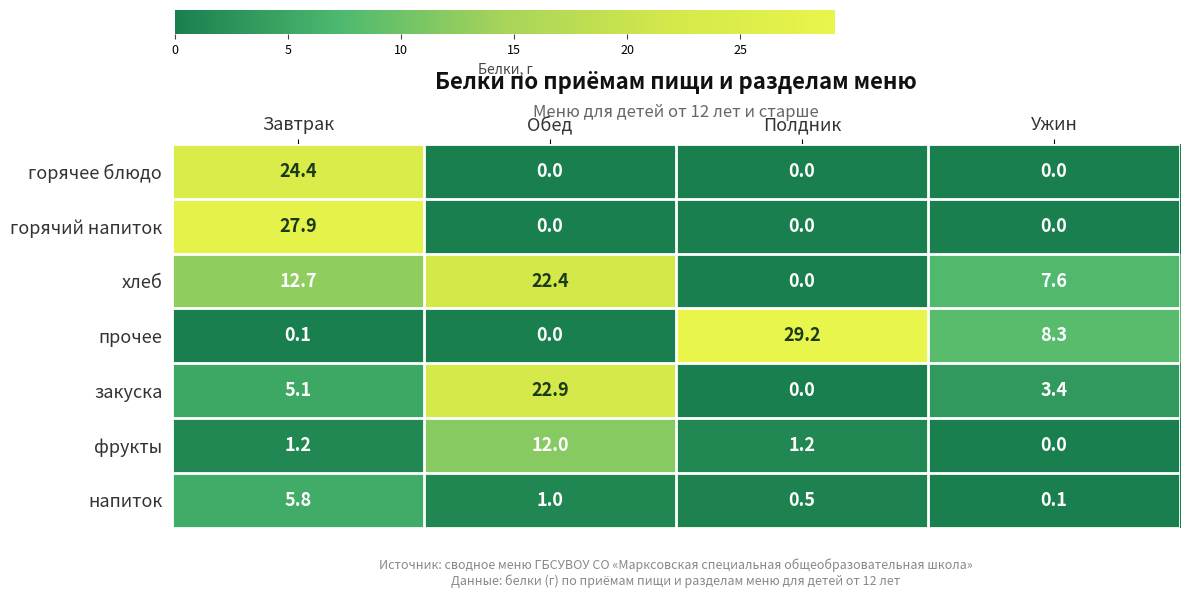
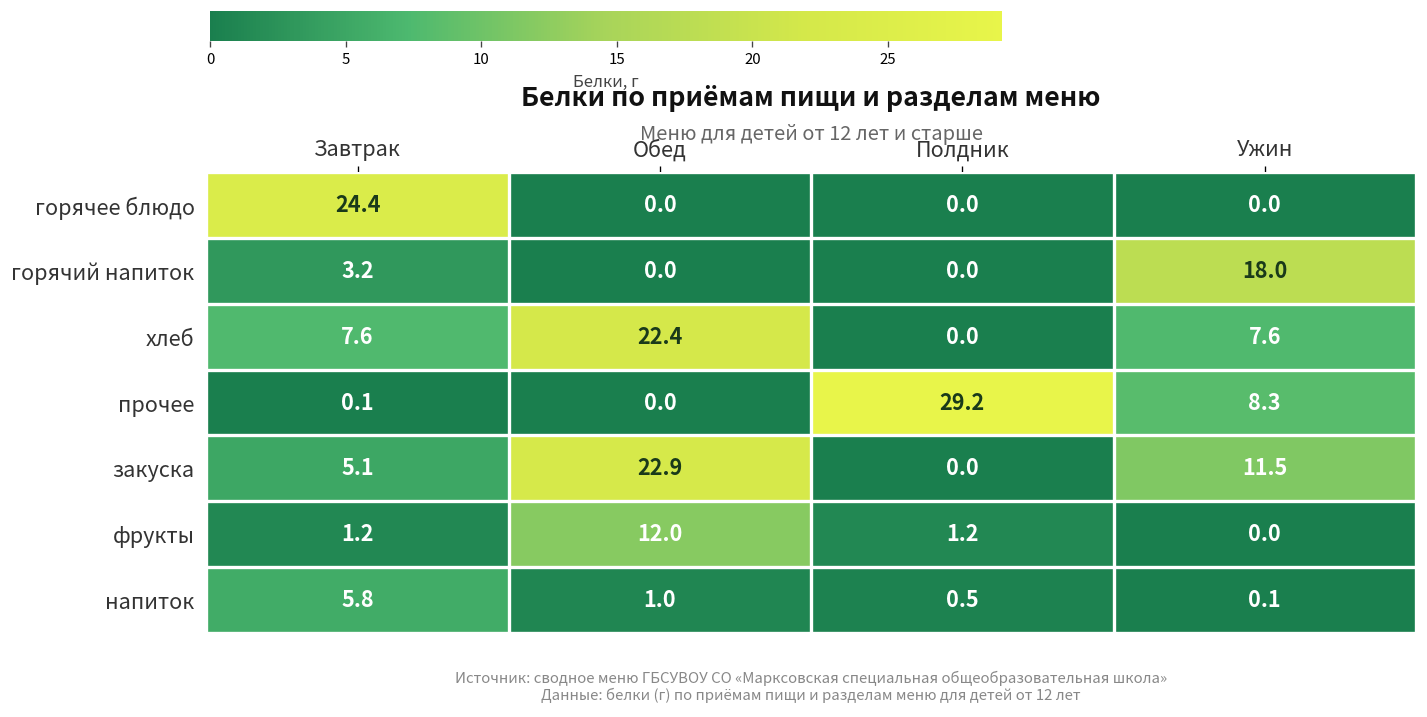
горячий напиток, Завтрак: 27.9 -> 3.2
горячий напиток, Ужин: 0.0 -> 18.0
хлеб, Завтрак: 12.7 -> 7.6
закуска, Ужин: 3.4 -> 11.5
